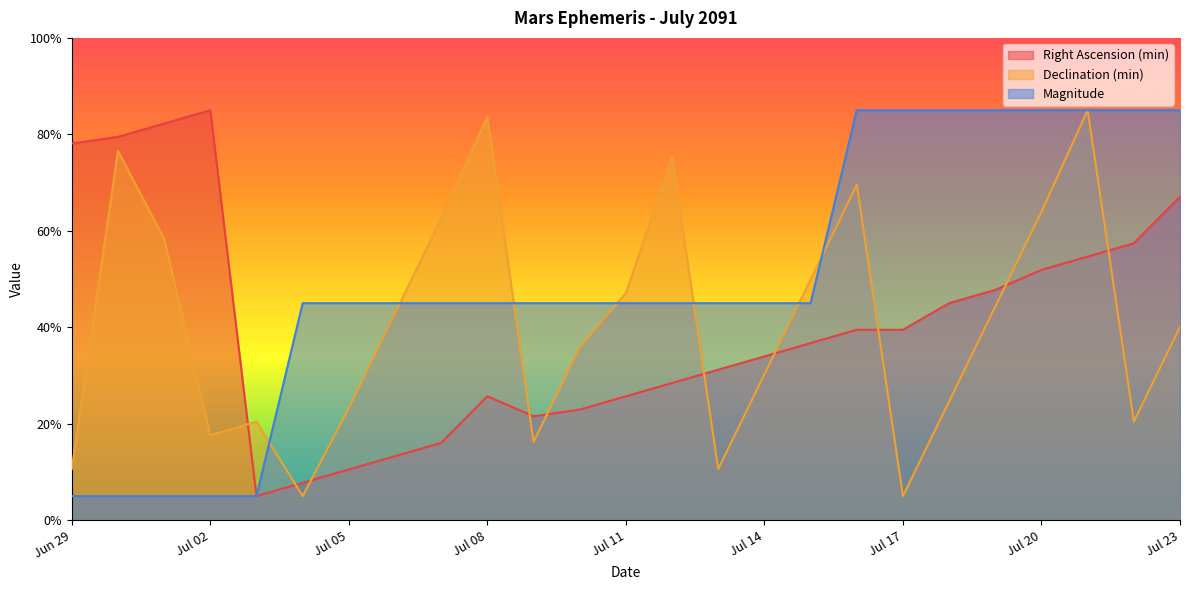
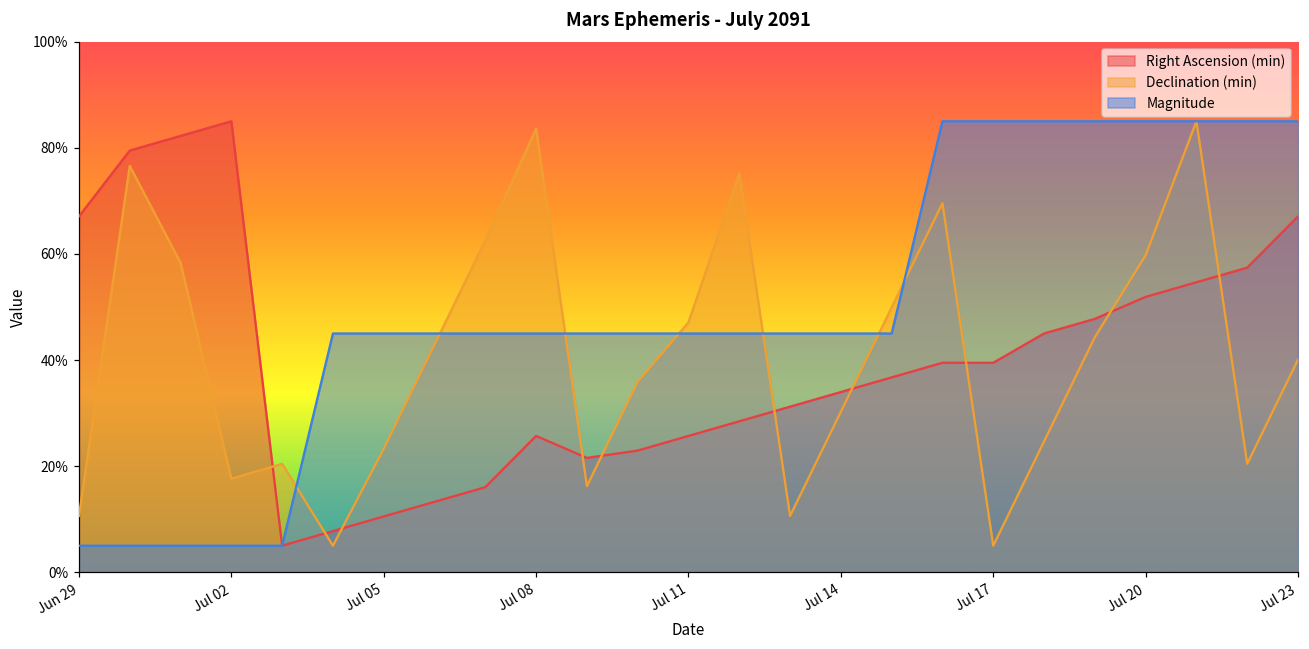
Right Ascension (min), Jun 29: 78% -> 67%
Declination (min), Jul 20: 64% -> 60%
